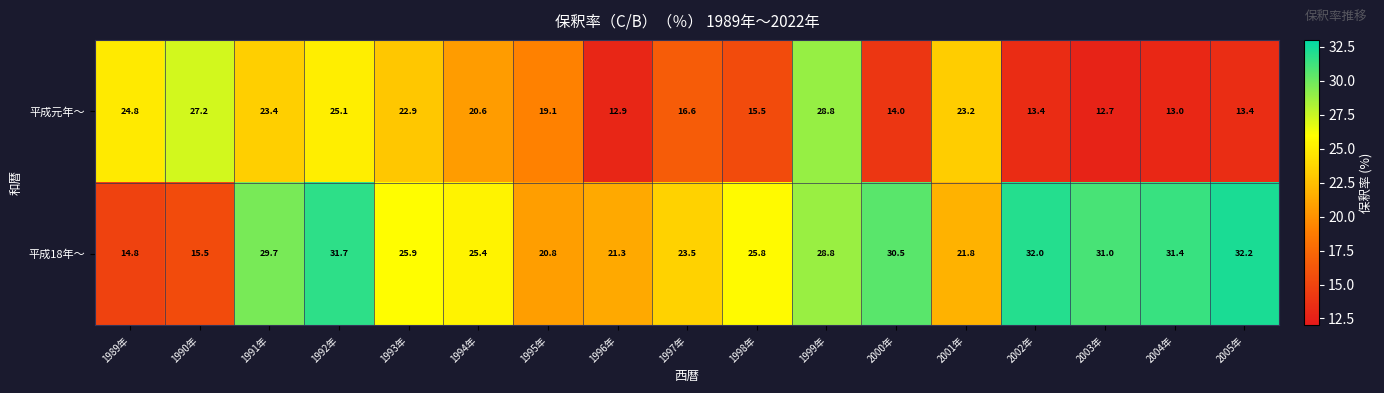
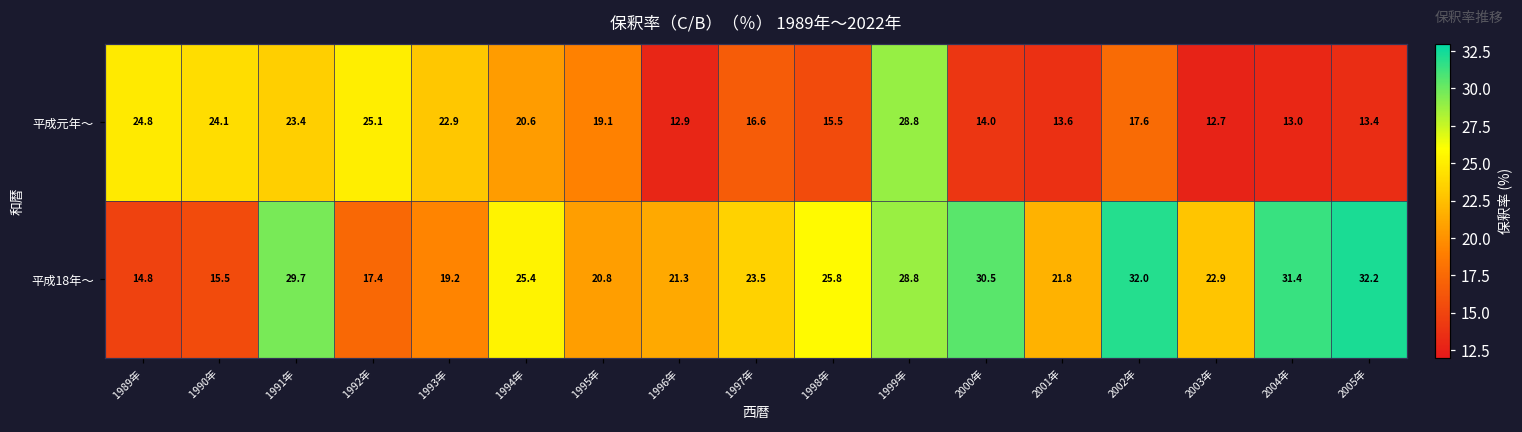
平成元年〜, 1990年: 27.2 -> 24.1
平成元年〜, 2001年: 23.2 -> 13.6
平成元年〜, 2002年: 13.4 -> 17.6
平成18年〜, 1992年: 31.7 -> 17.4
平成18年〜, 1993年: 25.9 -> 19.2
平成18年〜, 2003年: 31.0 -> 22.9
